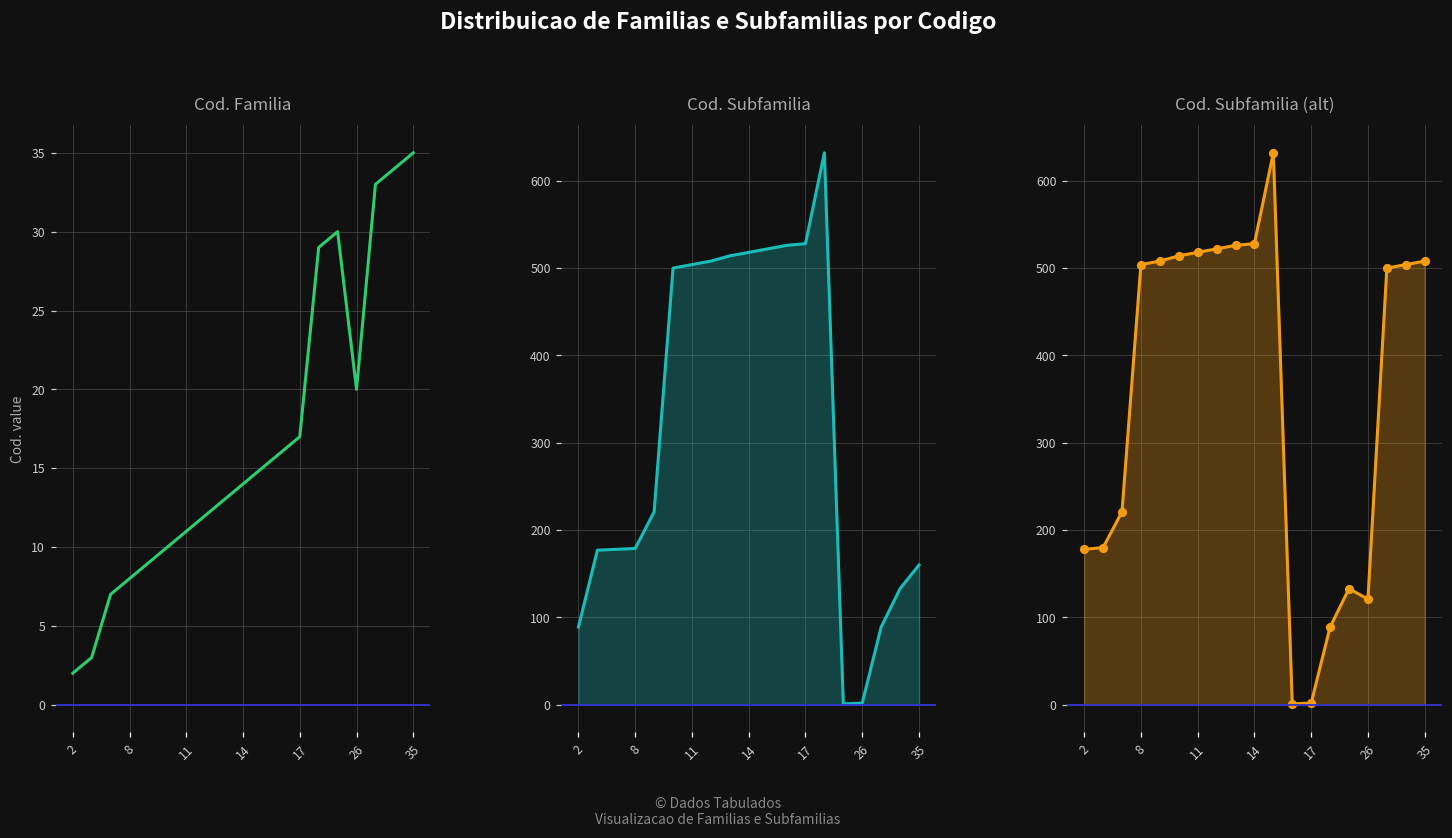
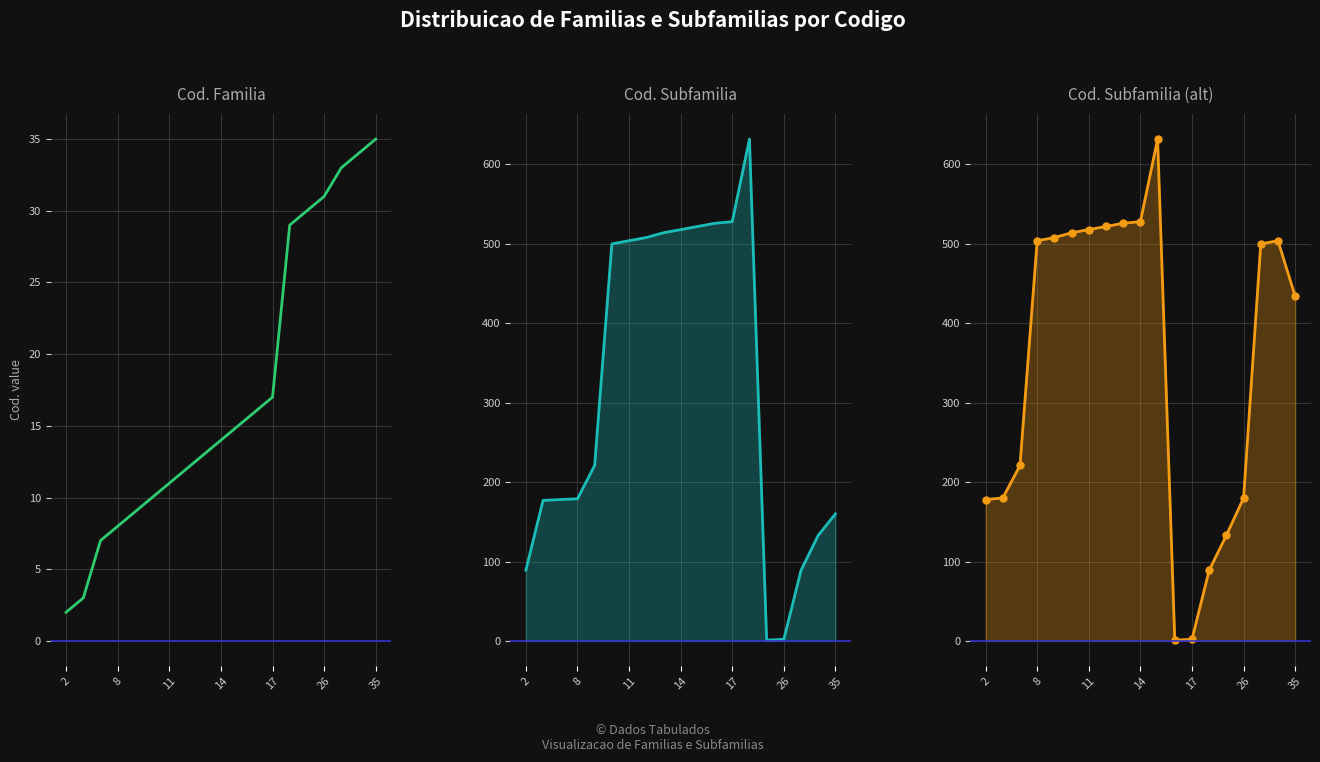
Cod. Familia, 26: 20 -> 31
Cod. Subfamilia (alt), 26: 120 -> 180
Cod. Subfamilia (alt), 35: 510 -> 430
